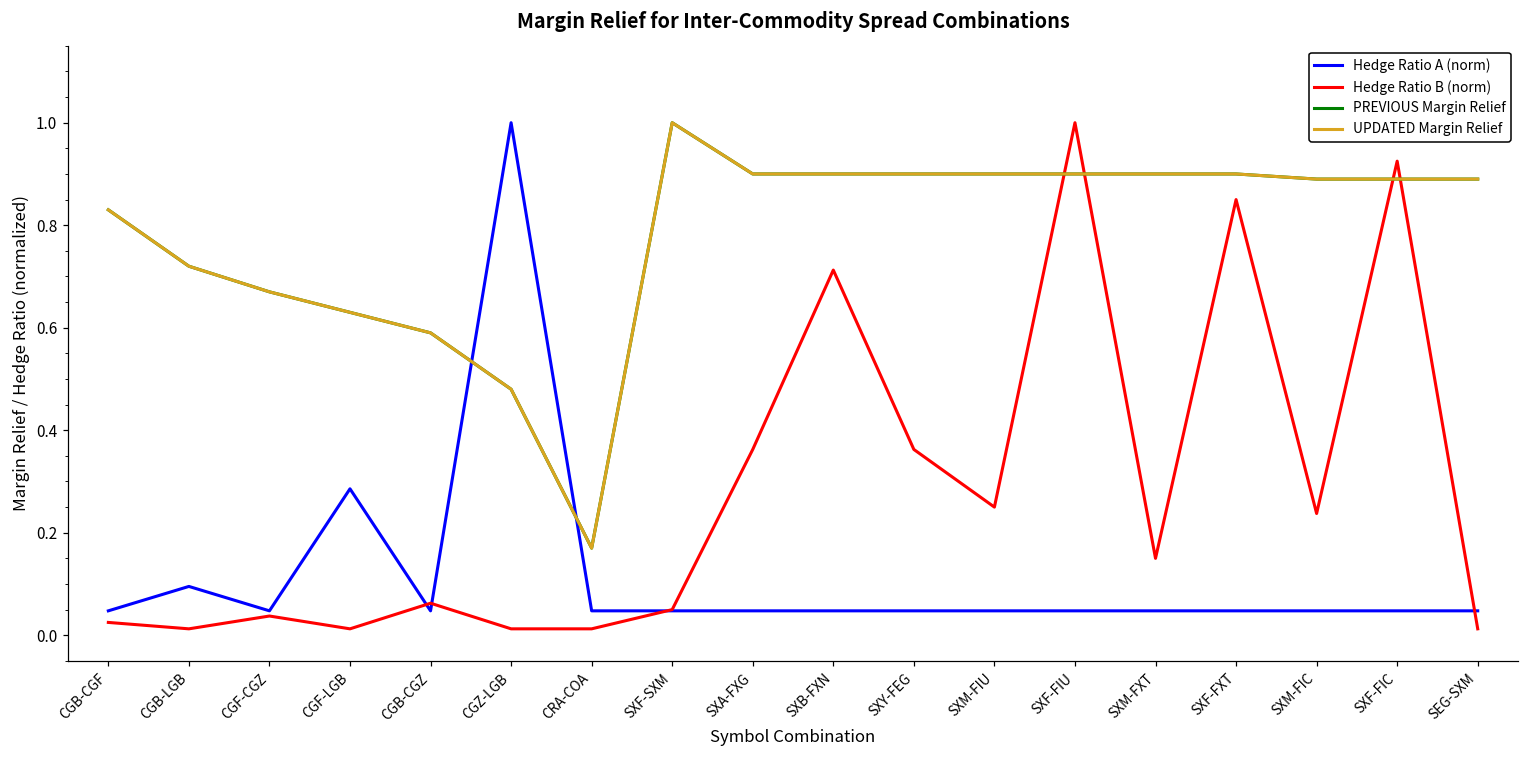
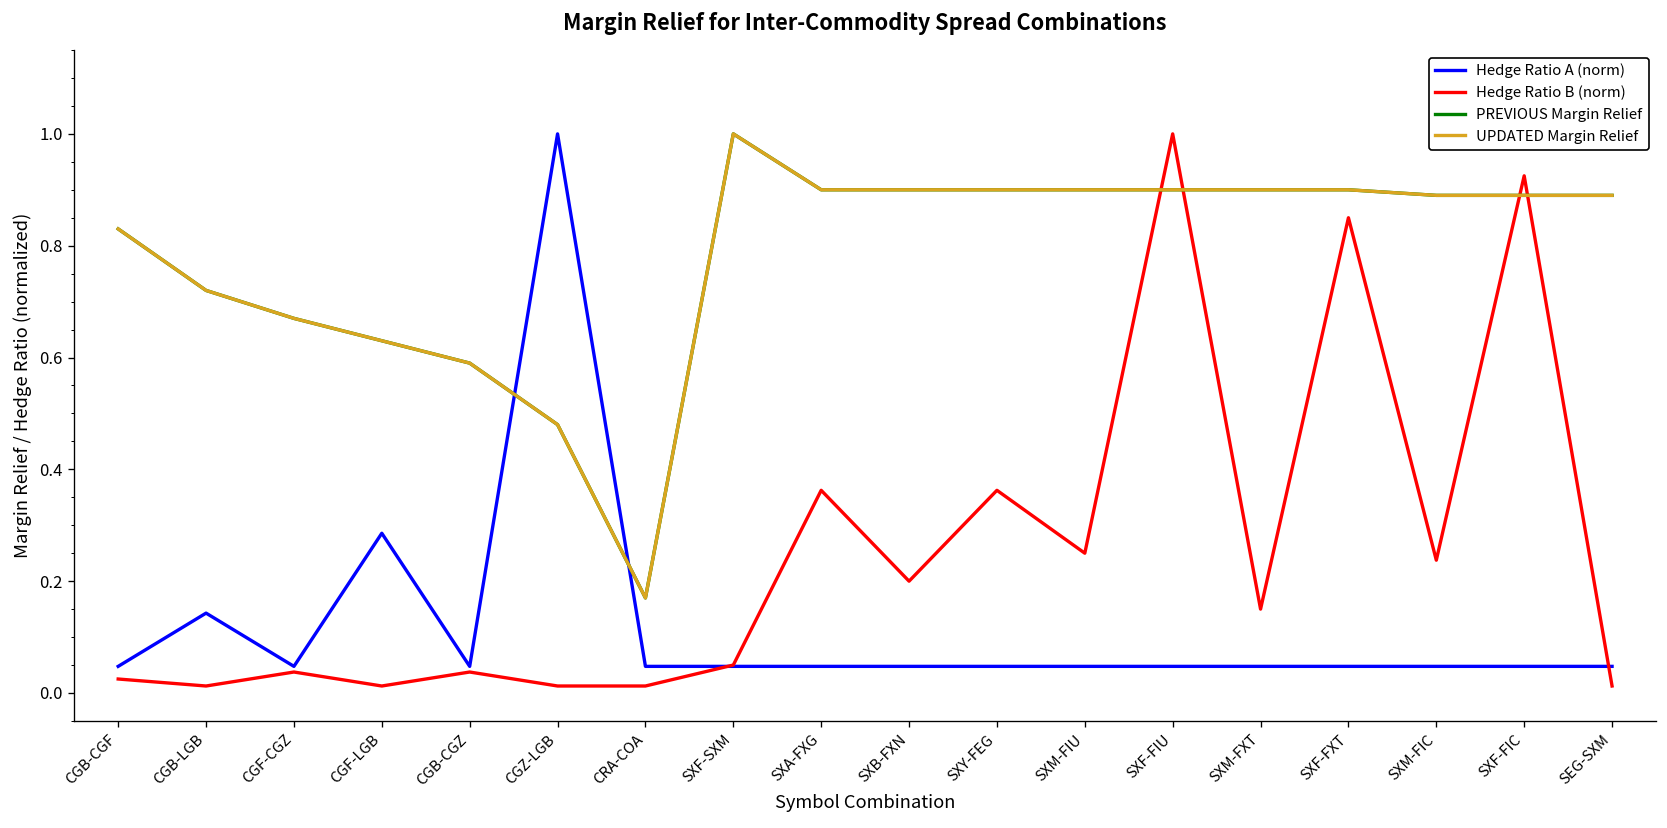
Hedge Ratio A (norm), CGB-LGB: 0.10 -> 0.14
Hedge Ratio B (norm), CGB-CGZ: 0.06 -> 0.04
Hedge Ratio B (norm), SXB-FXN: 0.71 -> 0.20
